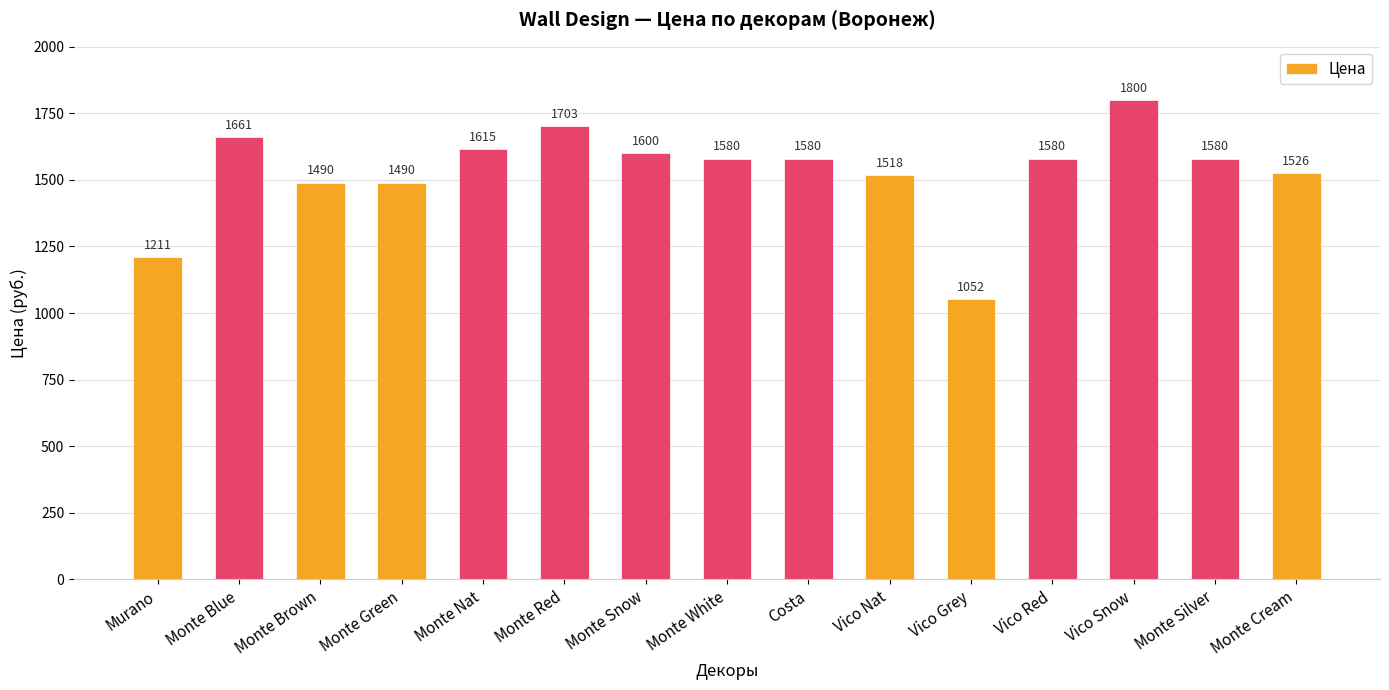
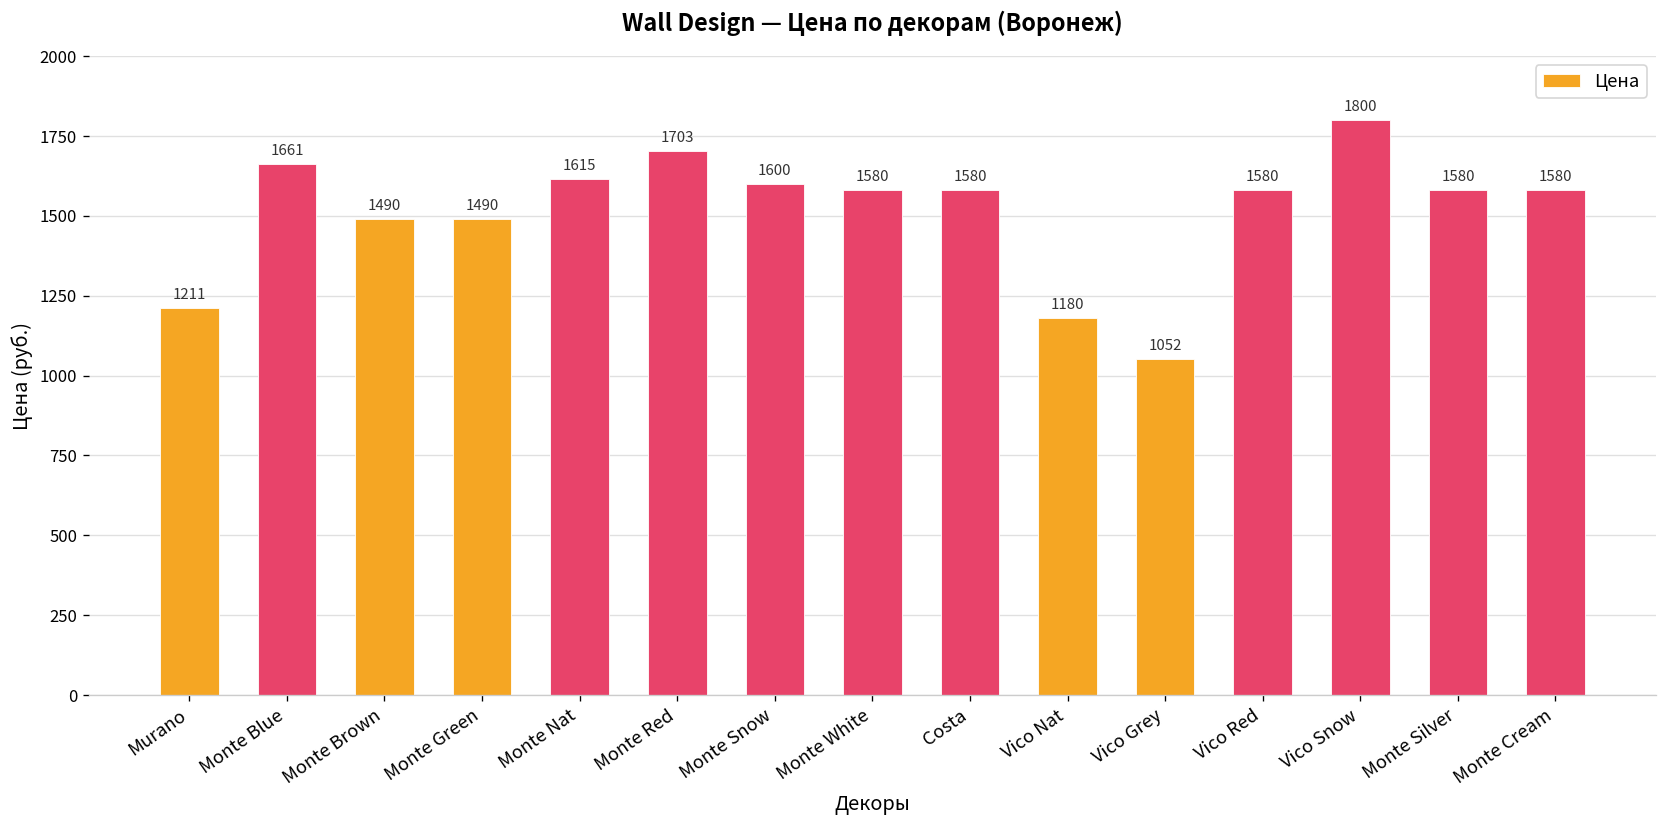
Vico Nat: 1518 -> 1180
Monte Cream: 1526 -> 1580
